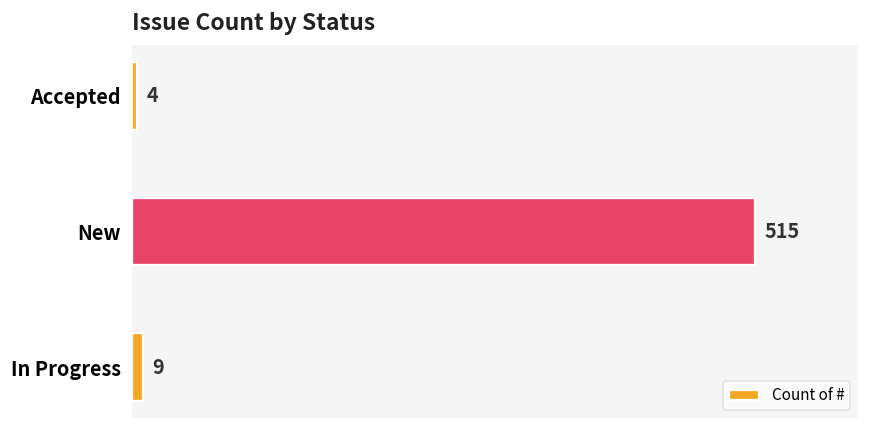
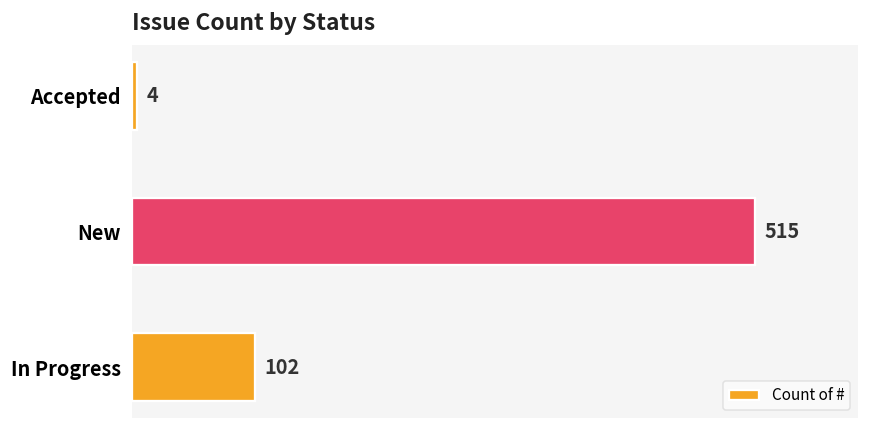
In Progress: 9 -> 102
